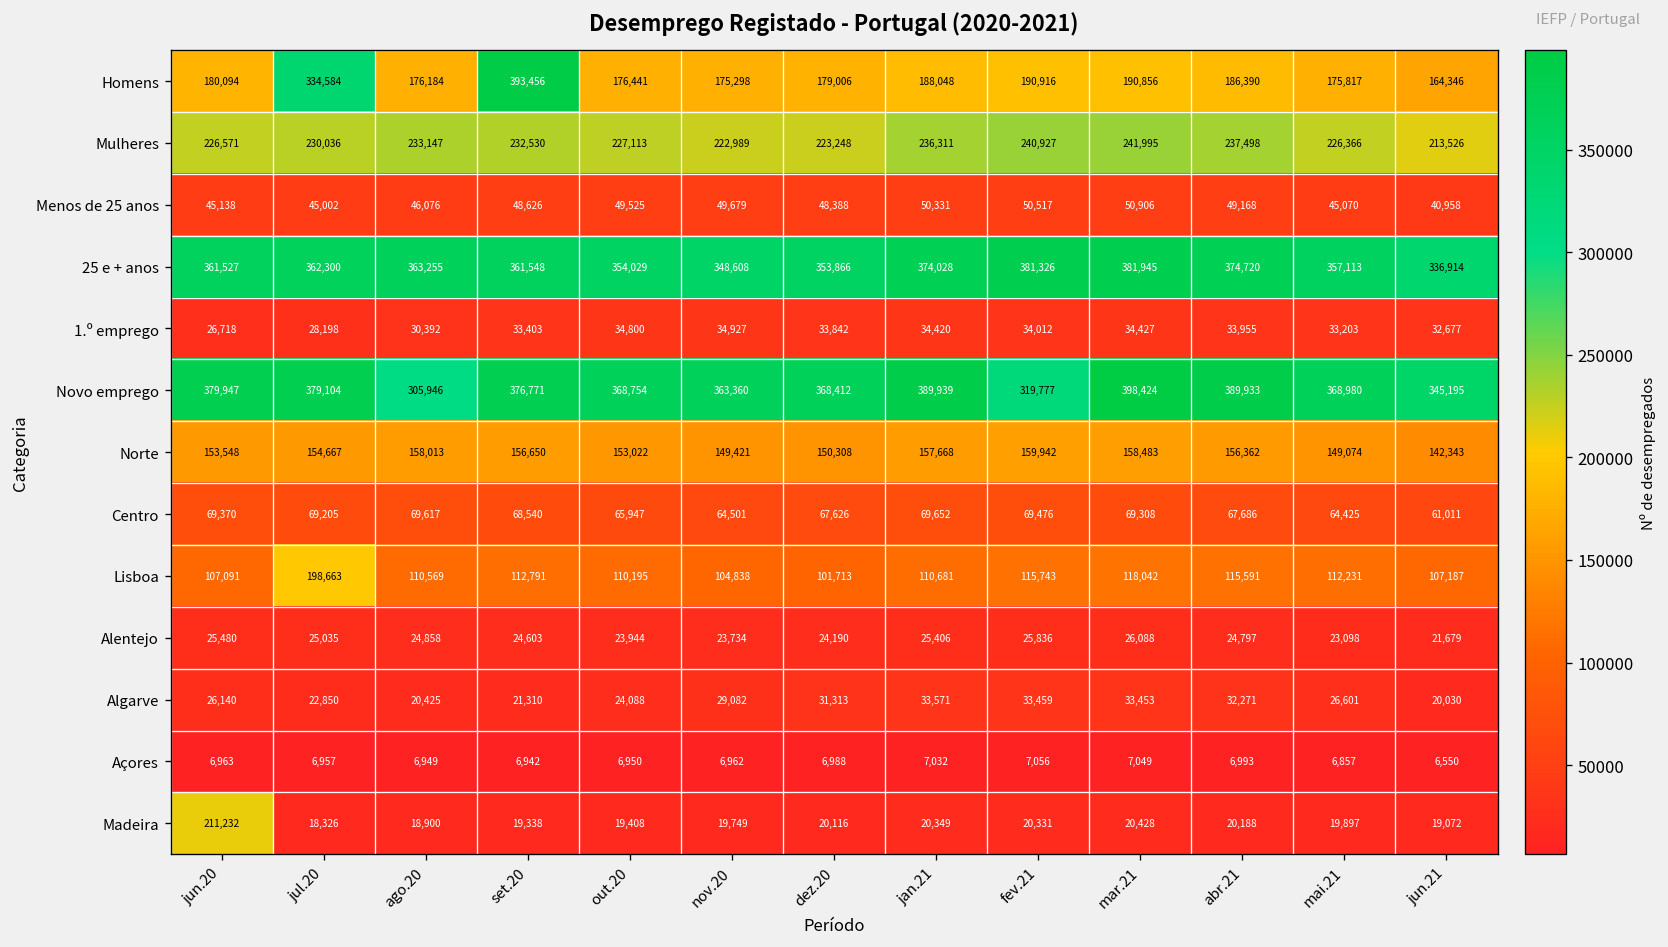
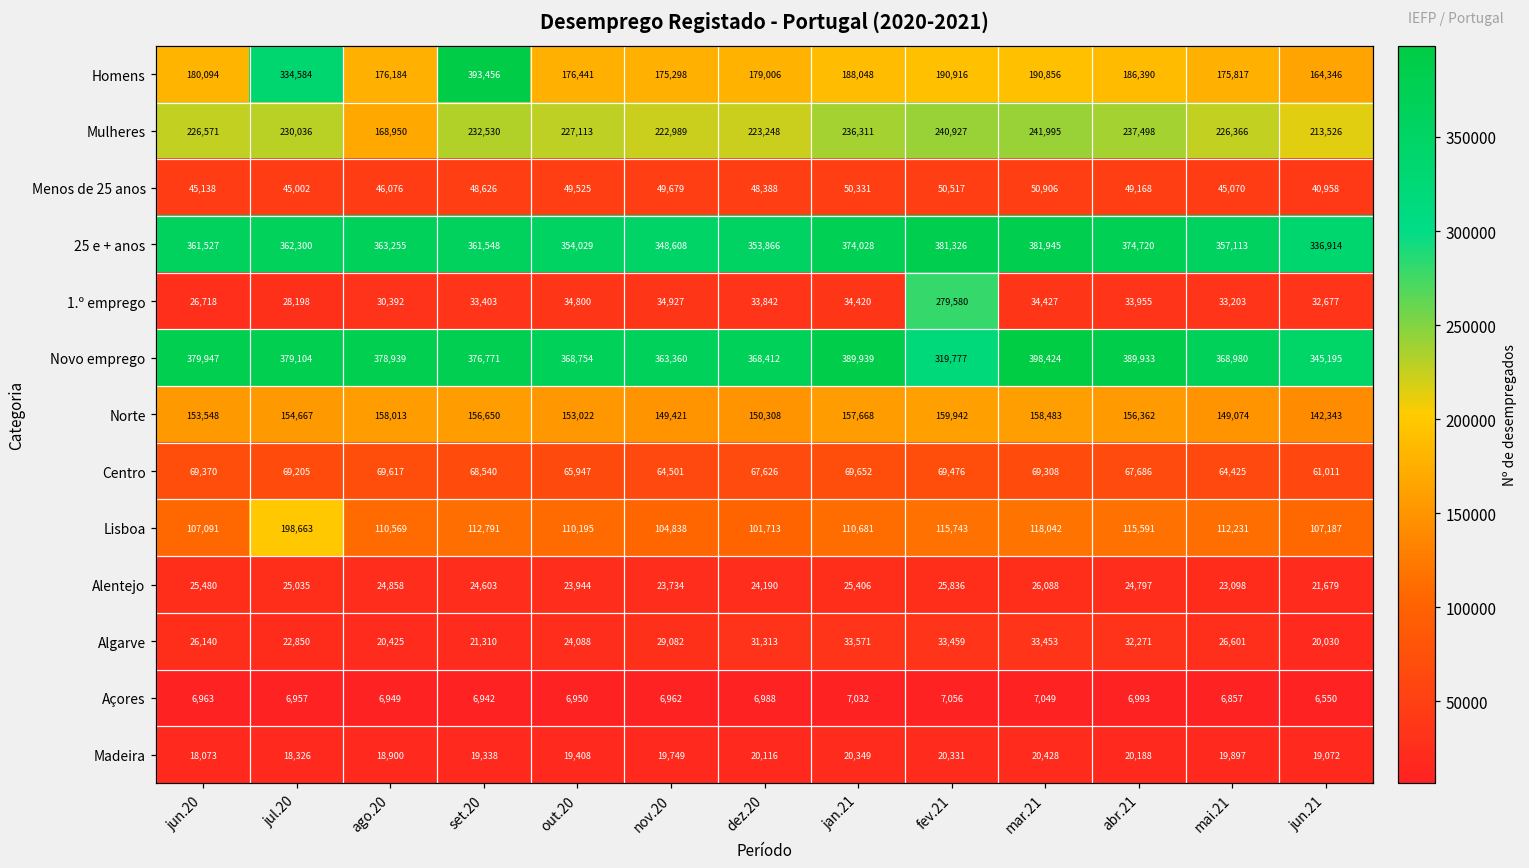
Mulheres, ago.20: 233,147 -> 168,950
1.º emprego, fev.21: 34,012 -> 279,580
Novo emprego, ago.20: 305,946 -> 378,939
Madeira, jun.20: 211,232 -> 18,073
